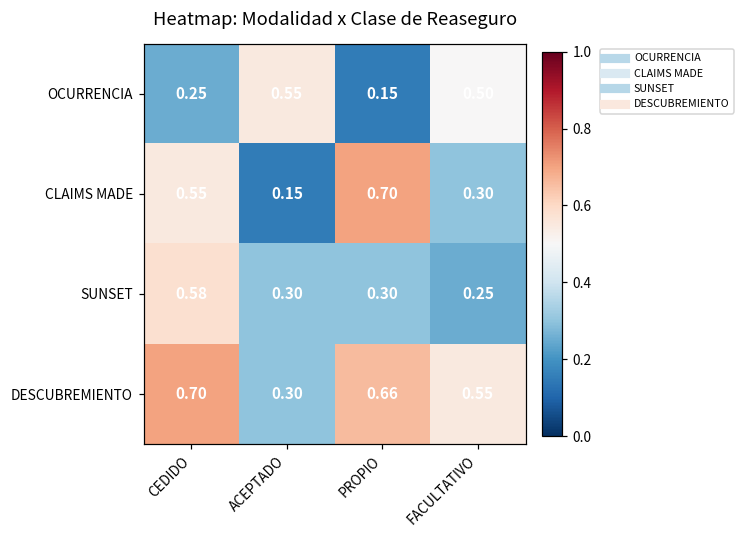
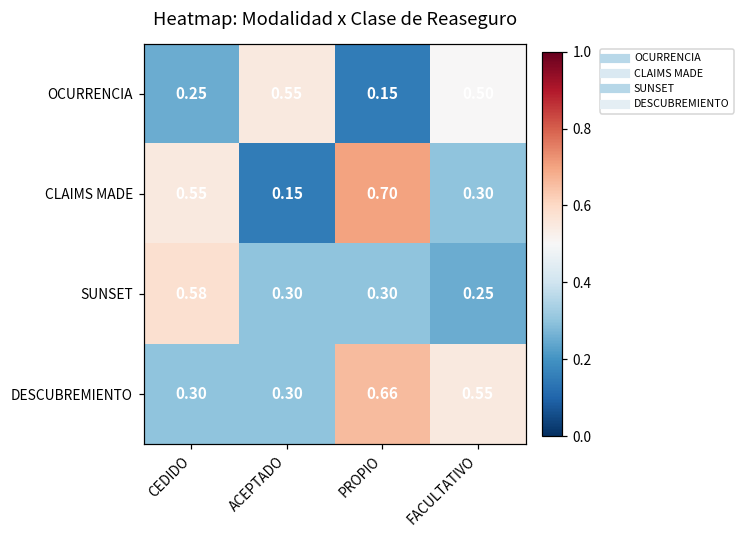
DESCUBREMIENTO, CEDIDO: 0.70 -> 0.30
